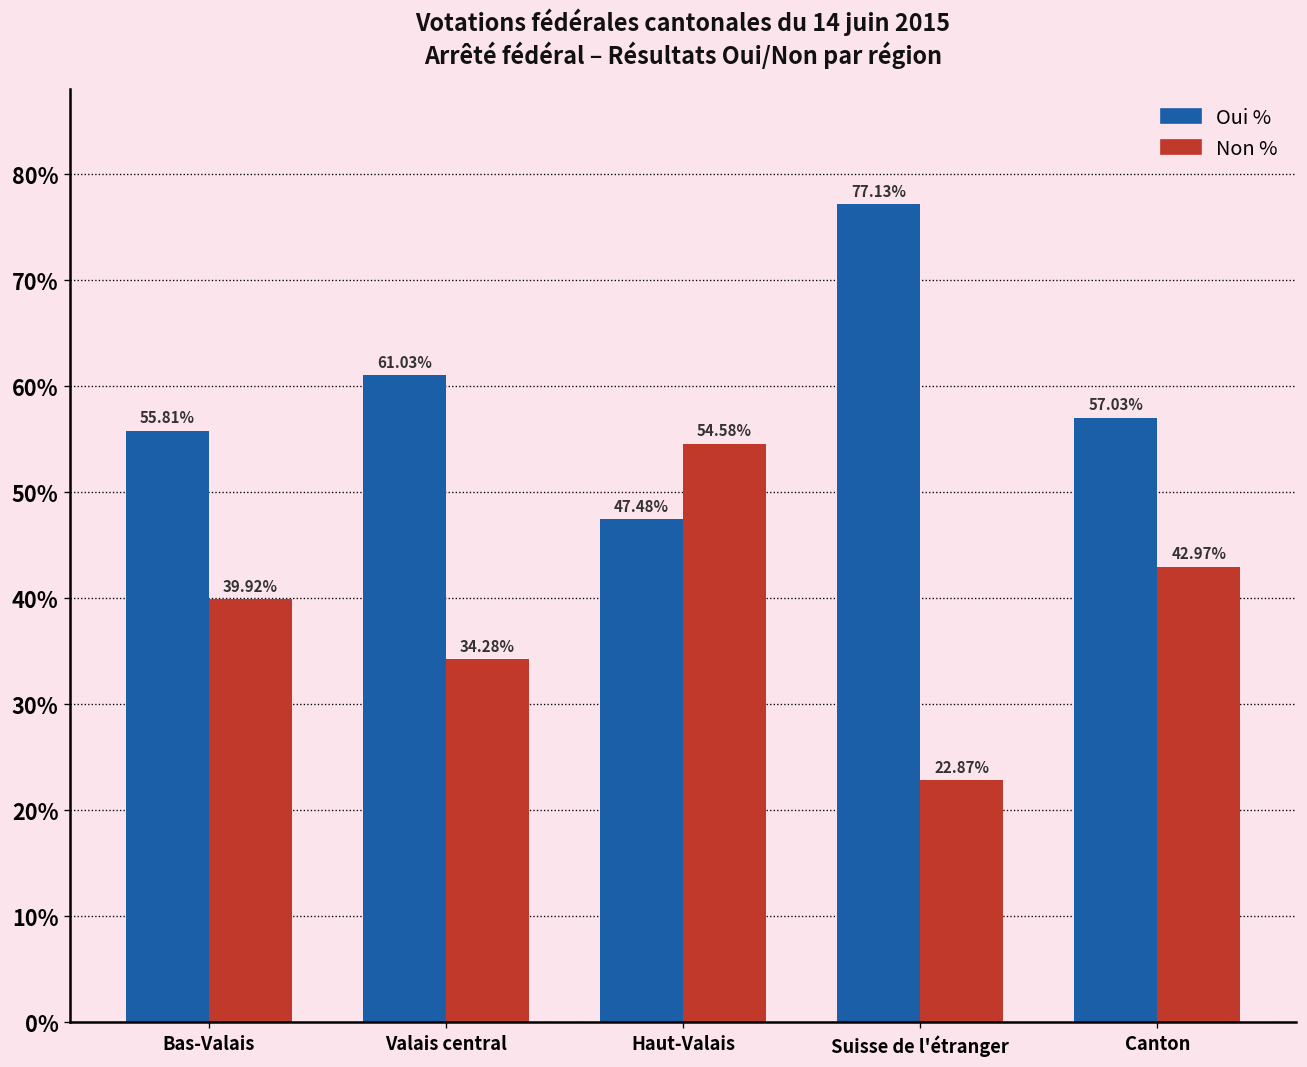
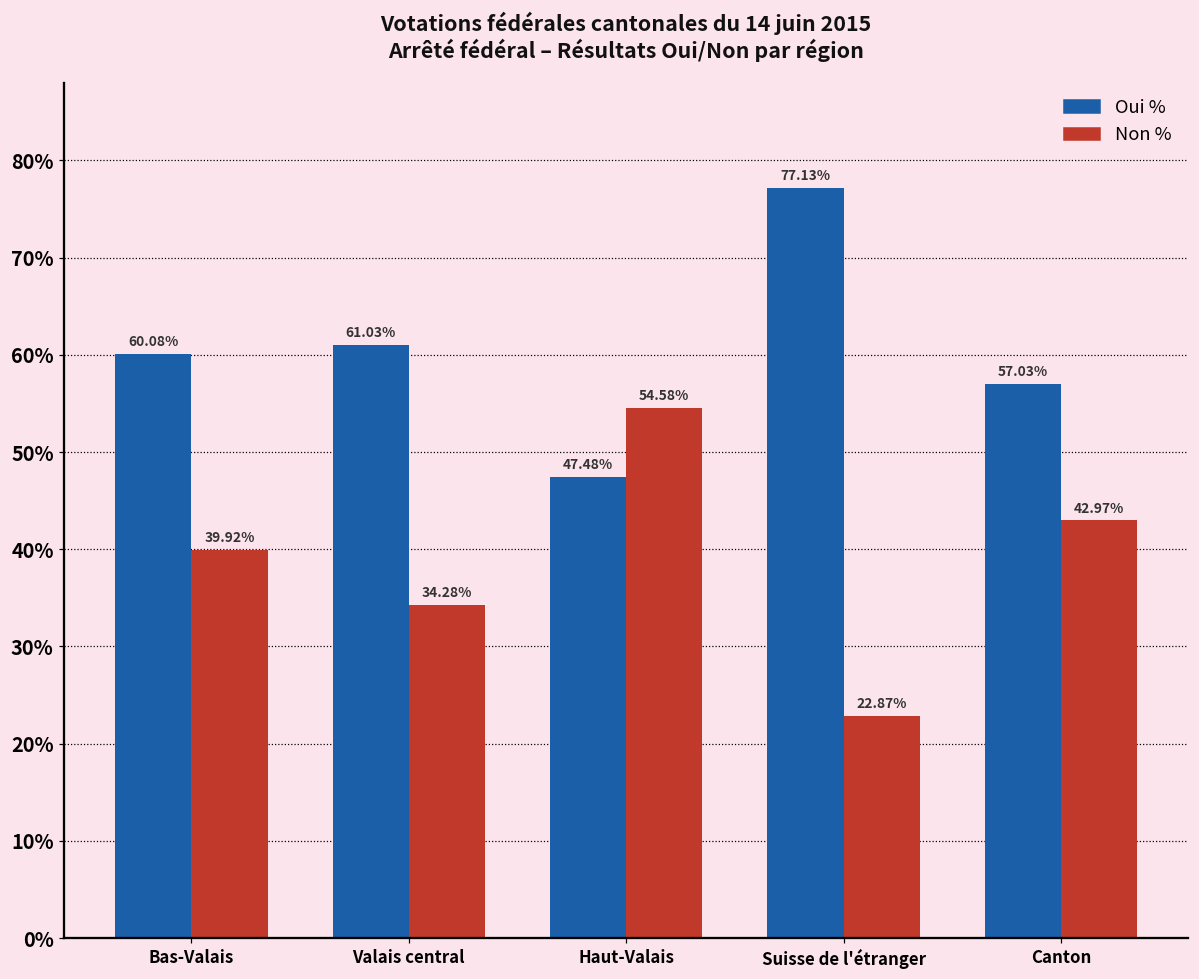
Oui %, Bas-Valais: 55.81% -> 60.08%
